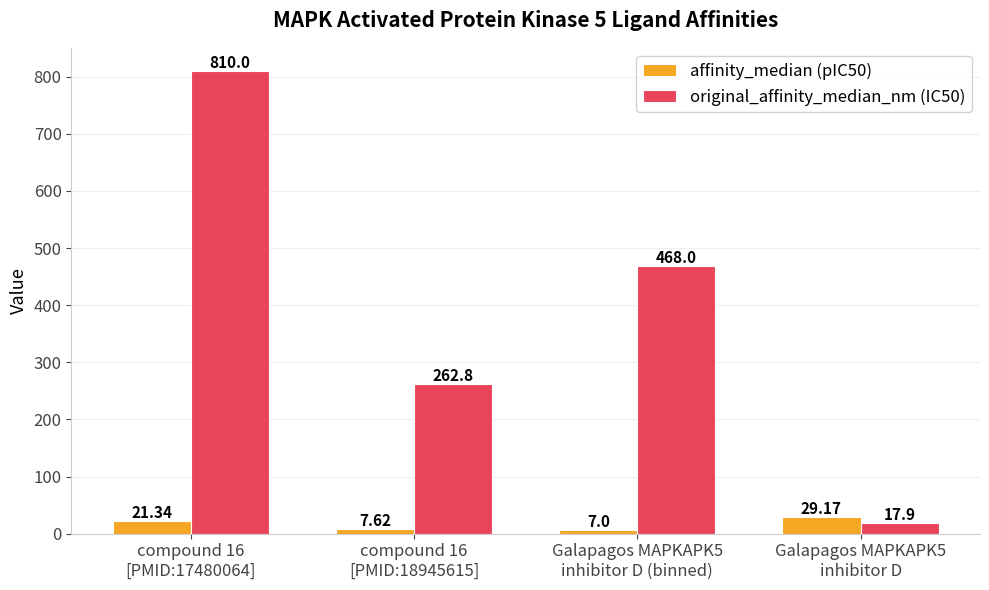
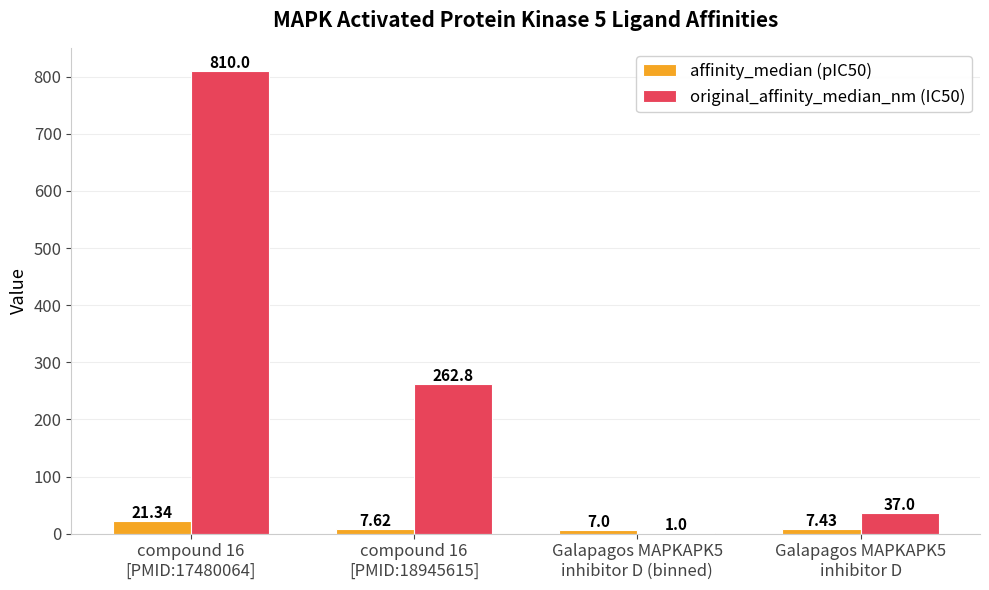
original_affinity_median_nm (IC50), Galapagos MAPKAPK5 inhibitor D (binned): 468.0 -> 1.0
affinity_median (pIC50), Galapagos MAPKAPK5 inhibitor D: 29.17 -> 7.43
original_affinity_median_nm (IC50), Galapagos MAPKAPK5 inhibitor D: 17.9 -> 37.0
